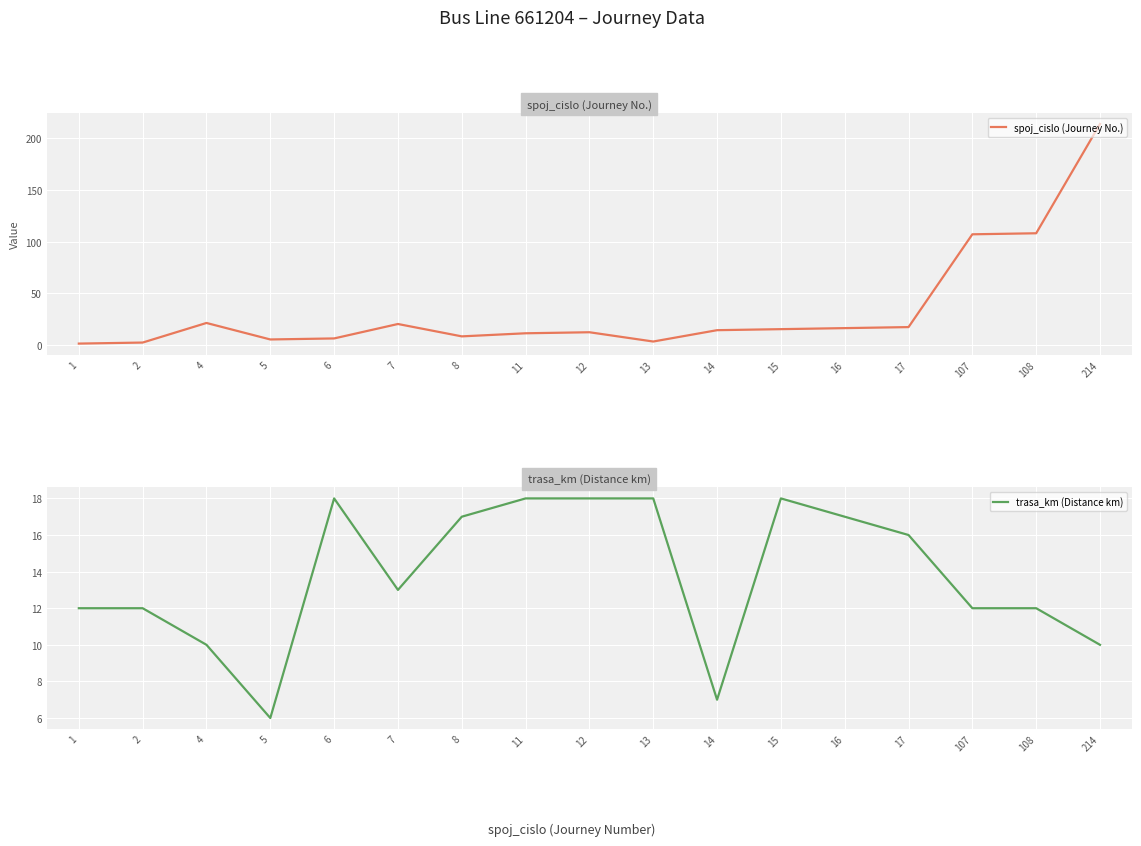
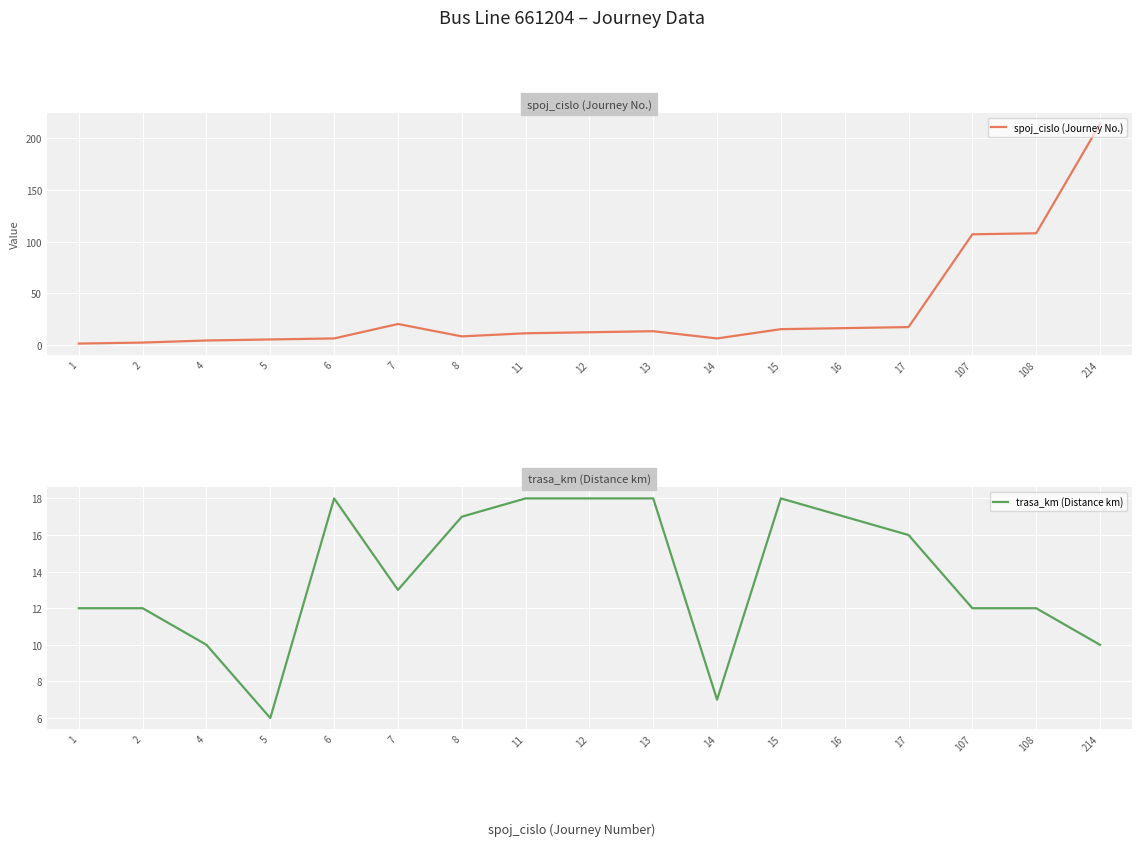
spoj_cislo (Journey No.), 4: 21 -> 4
spoj_cislo (Journey No.), 13: 3 -> 13
spoj_cislo (Journey No.), 14: 14 -> 6
